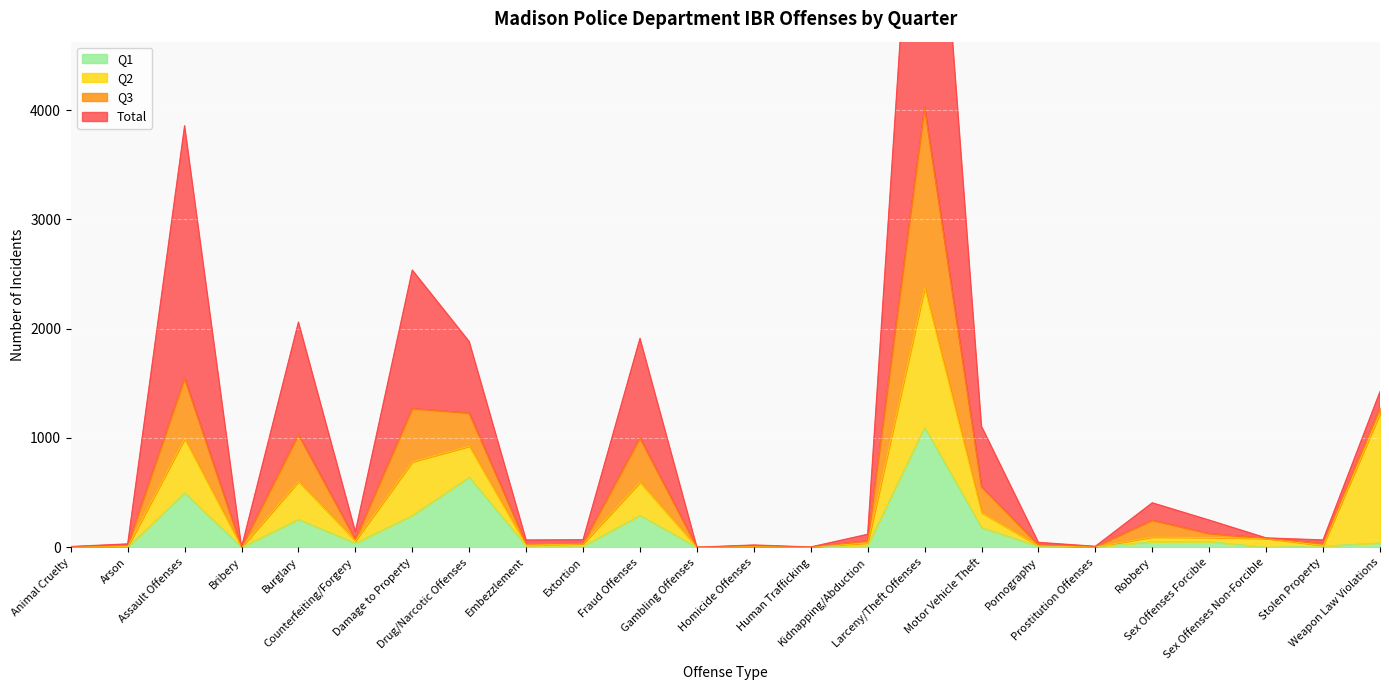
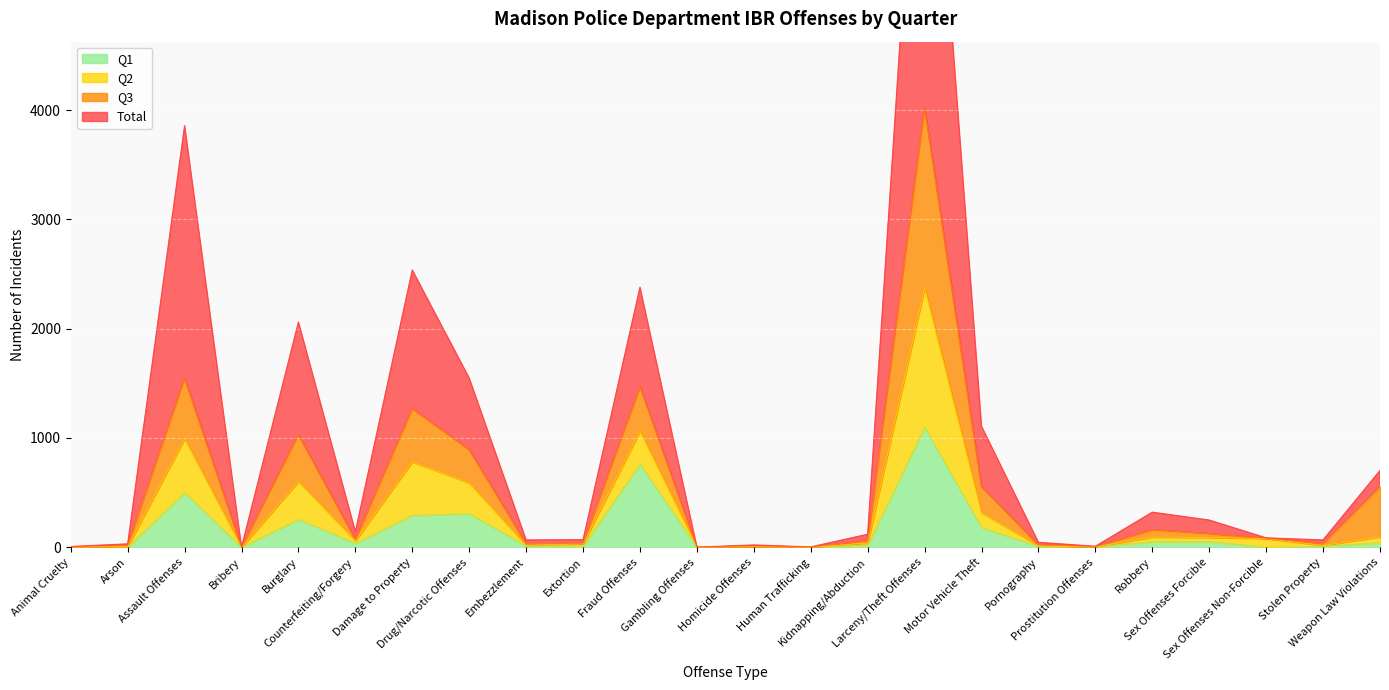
Q1, Drug/Narcotic Offenses: 640 -> 310
Q1, Fraud Offenses: 290 -> 760
Q3, Robbery: 150 -> 70
Q2, Weapon Law Violations: 1180 -> 60
Q3, Weapon Law Violations: 50 -> 460
